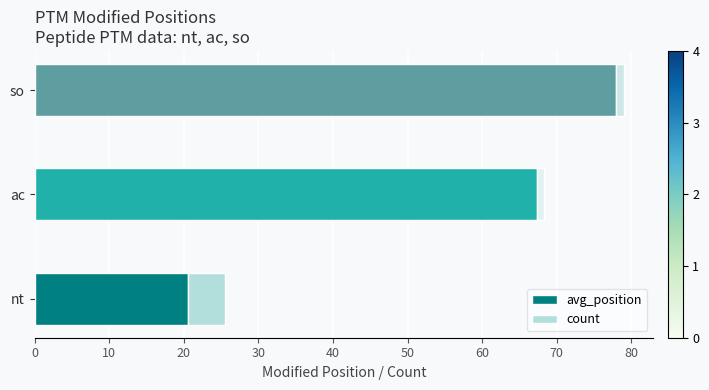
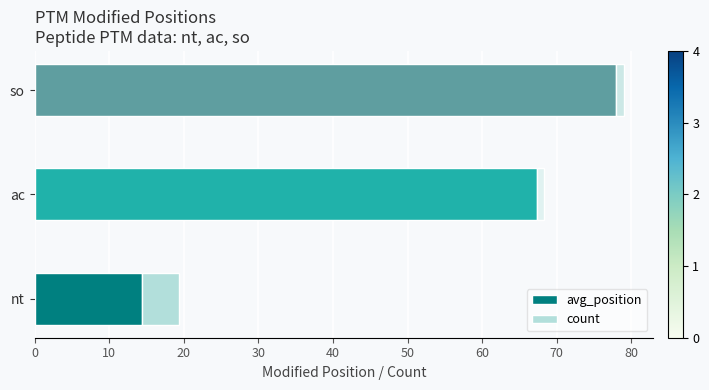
avg_position, nt: 20 -> 14
